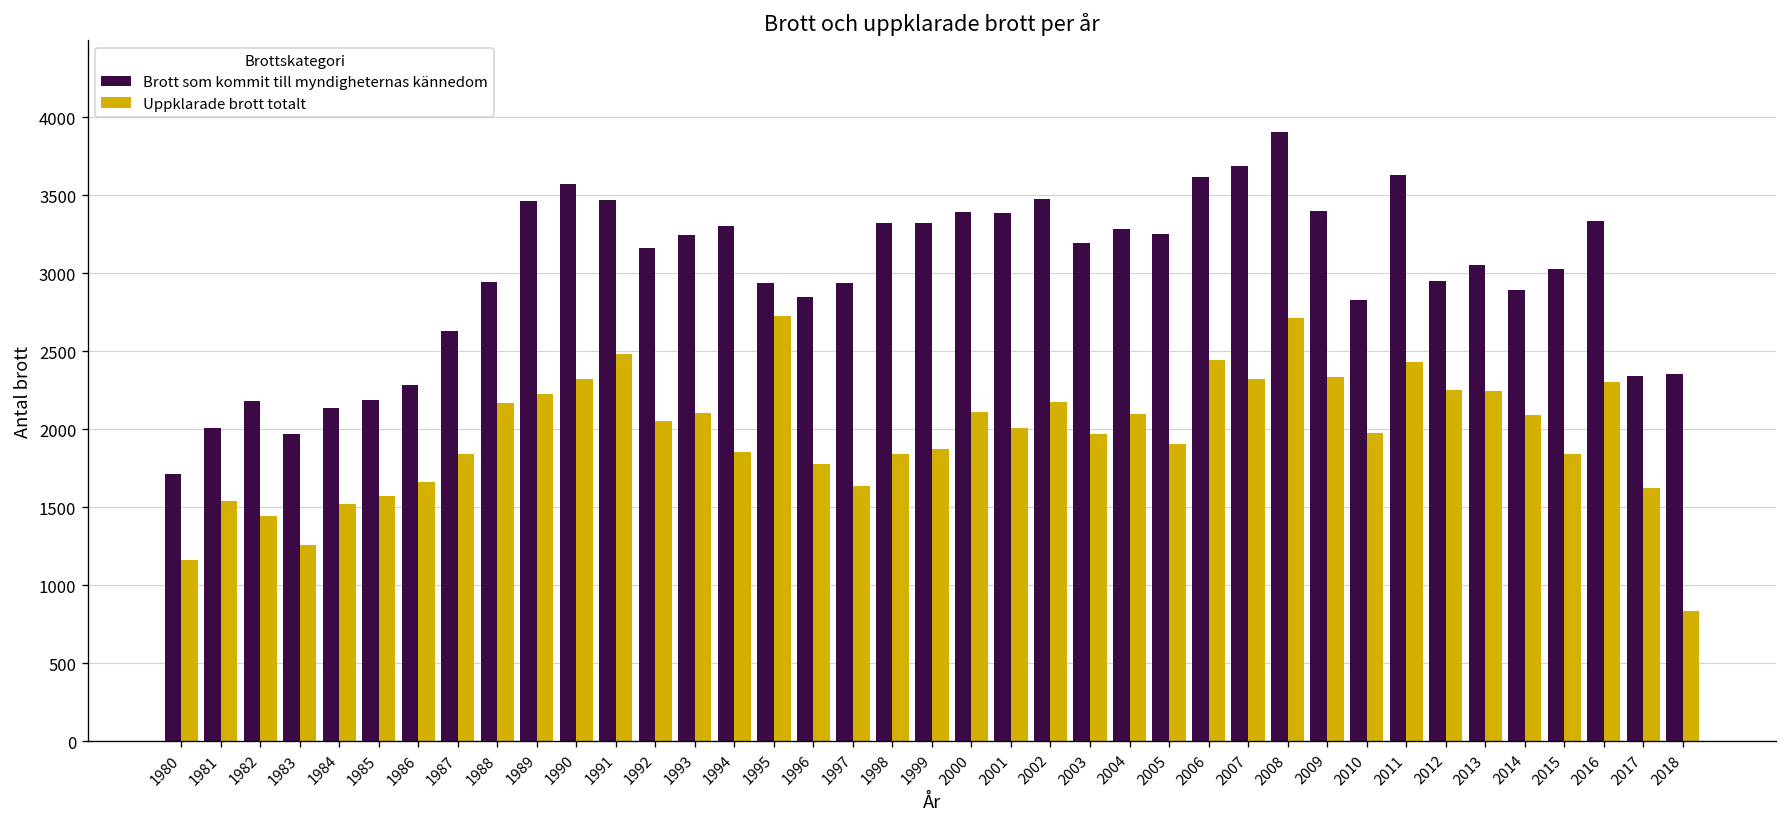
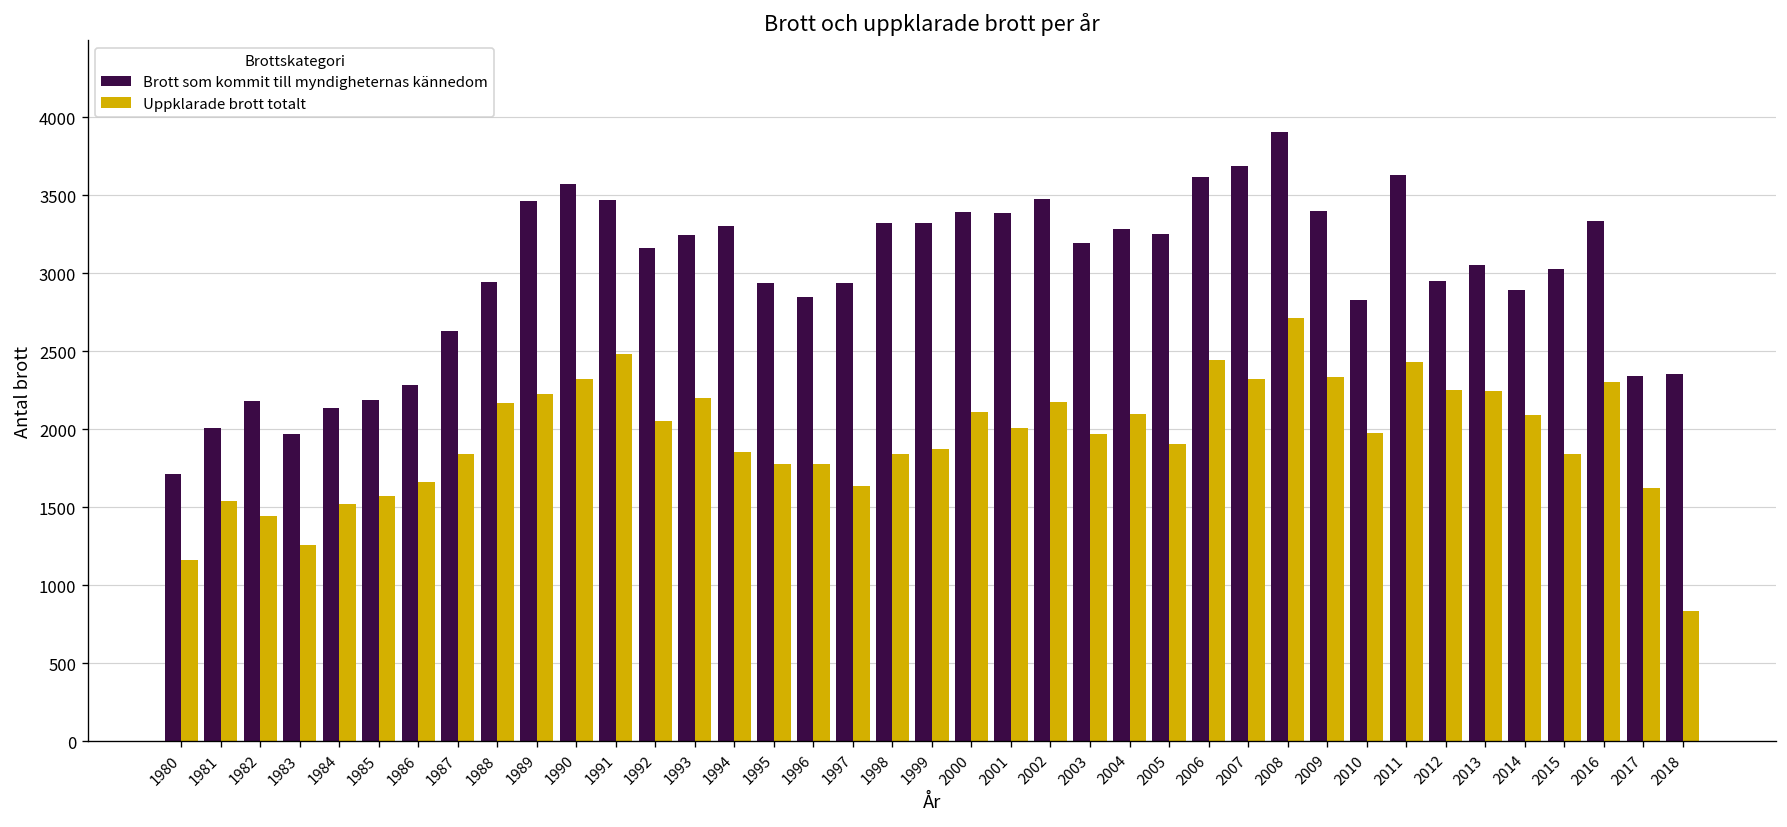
Uppklarade brott totalt, 1993: 2100 -> 2200
Uppklarade brott totalt, 1995: 2730 -> 1780
